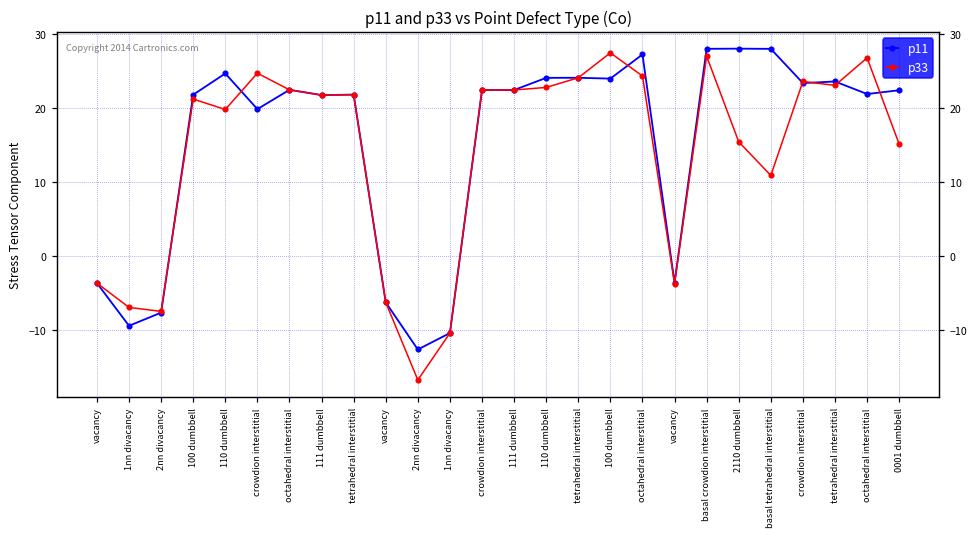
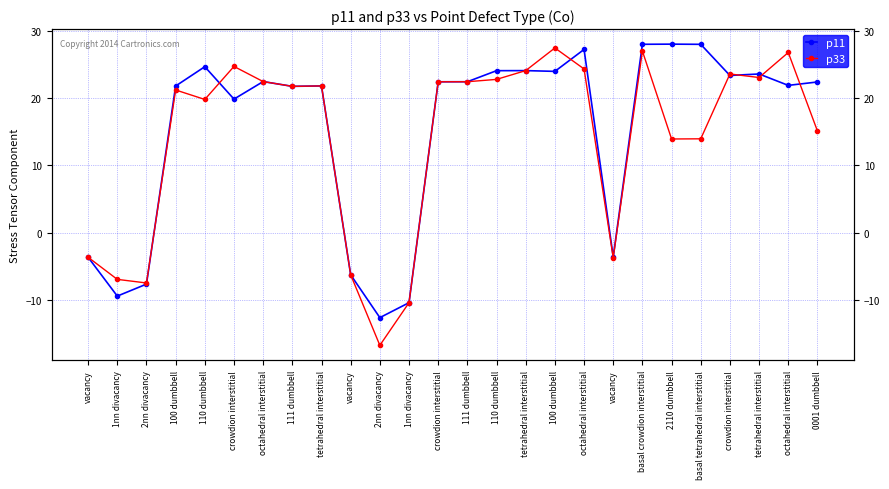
p33, 2110 dumbbell: 15 -> 14
p33, basal tetrahedral interstitial: 11 -> 14
